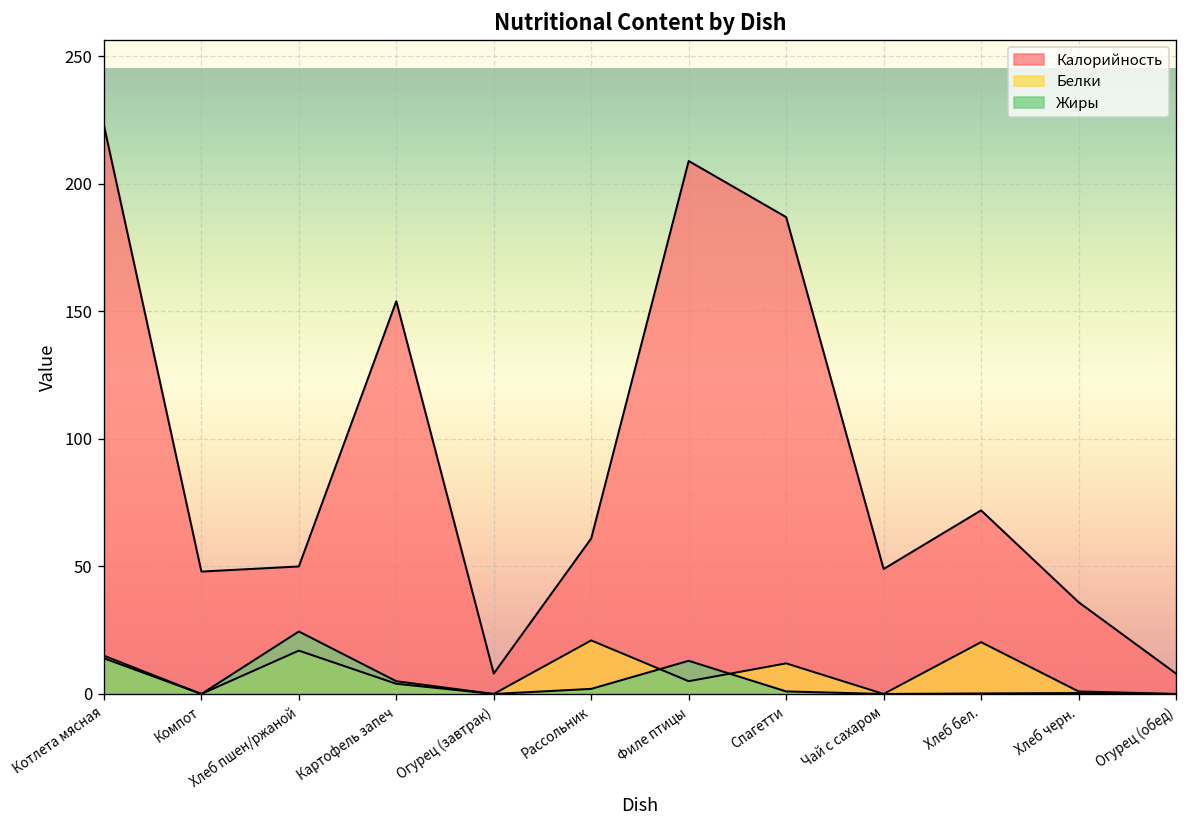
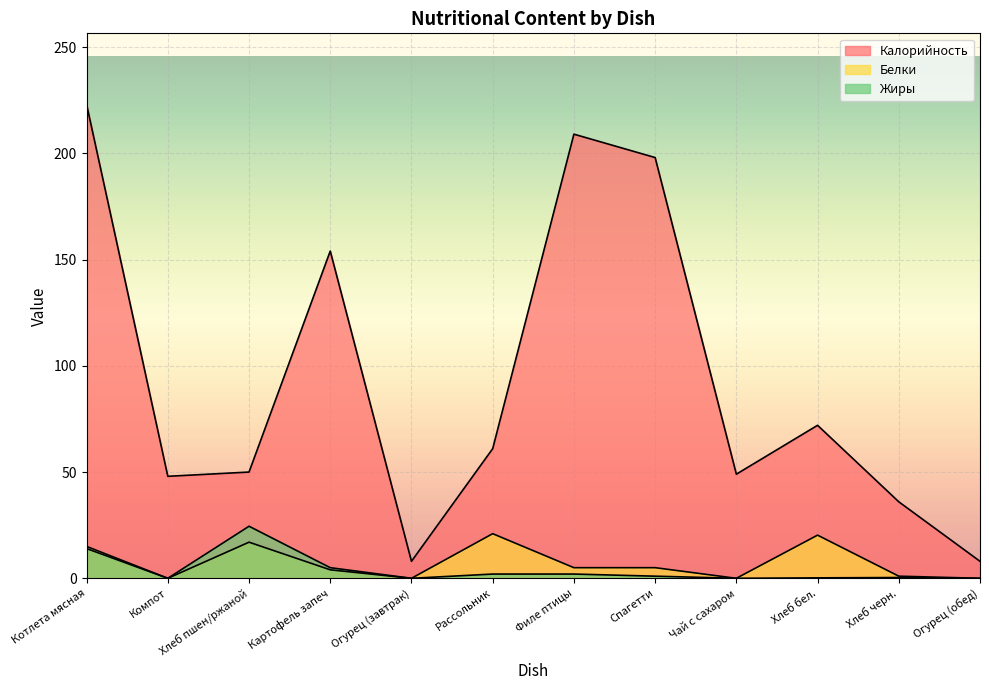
Жиры, Филе птицы: 13 -> 2
Калорийность, Спагетти: 187 -> 198
Белки, Спагетти: 12 -> 5
